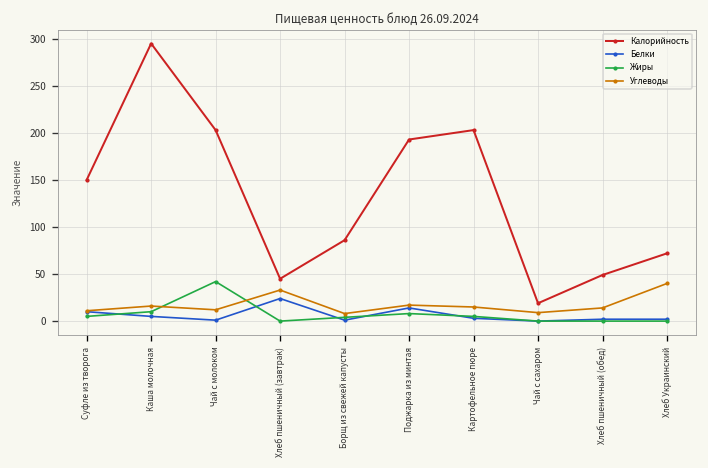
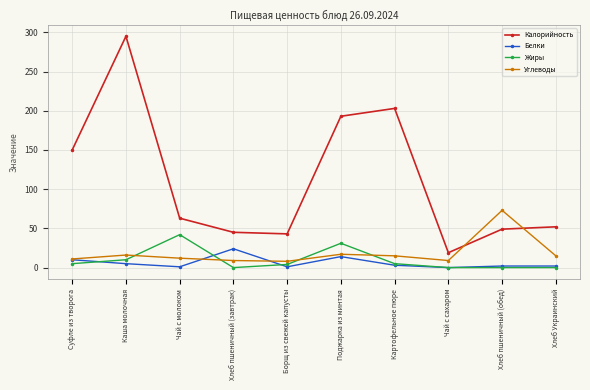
Калорийность, Чай с молоком: 200 -> 60
Углеводы, Хлеб пшеничный (завтрак): 30 -> 10
Калорийность, Борщ из свежей капусты: 90 -> 40
Жиры, Поджарка из минтая: 10 -> 30
Углеводы, Хлеб пшеничный (обед): 10 -> 70
Калорийность, Хлеб Украинский: 70 -> 50
Углеводы, Хлеб Украинский: 40 -> 20
